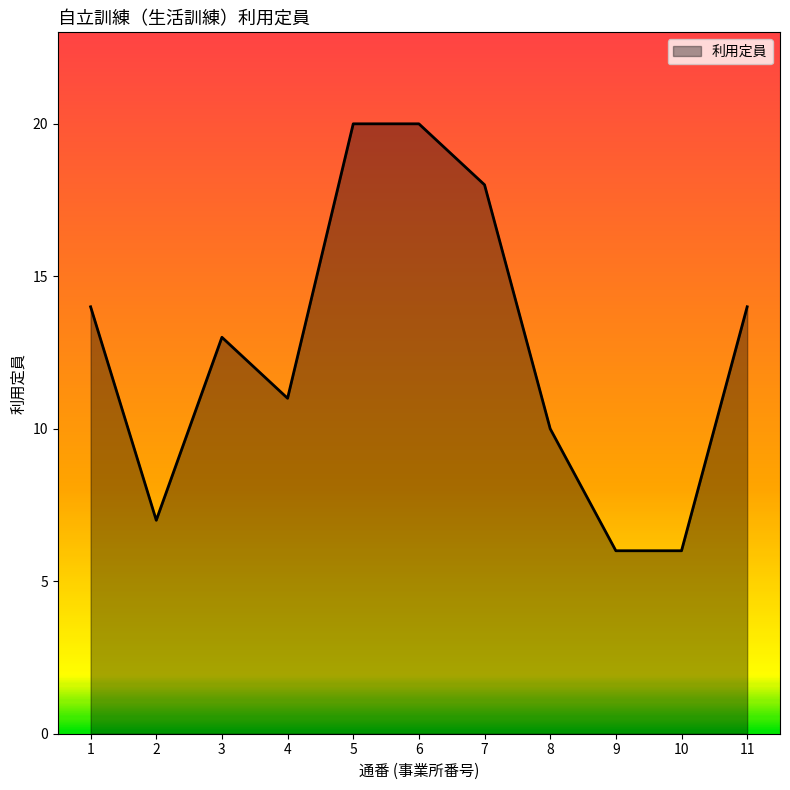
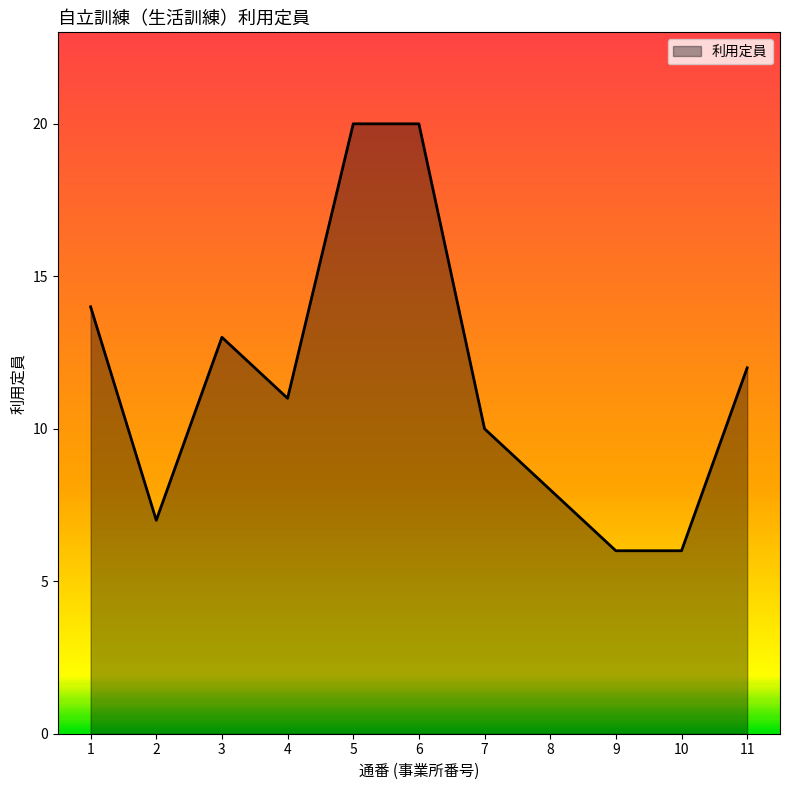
7: 18 -> 10
8: 10 -> 8
11: 14 -> 12
